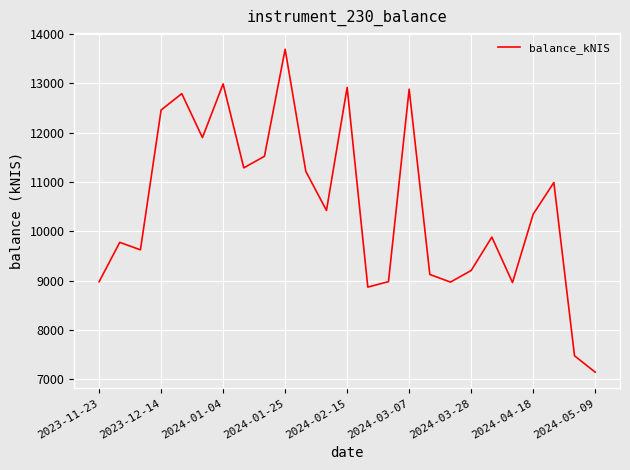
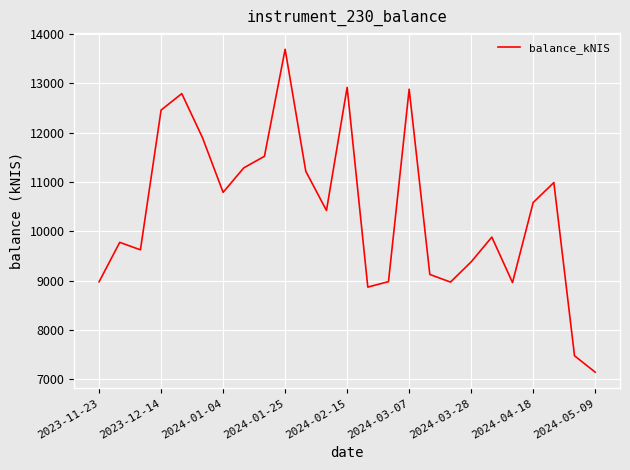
2024-01-04: 13000 -> 10800
2024-03-28: 9200 -> 9400
2024-04-18: 10300 -> 10600
